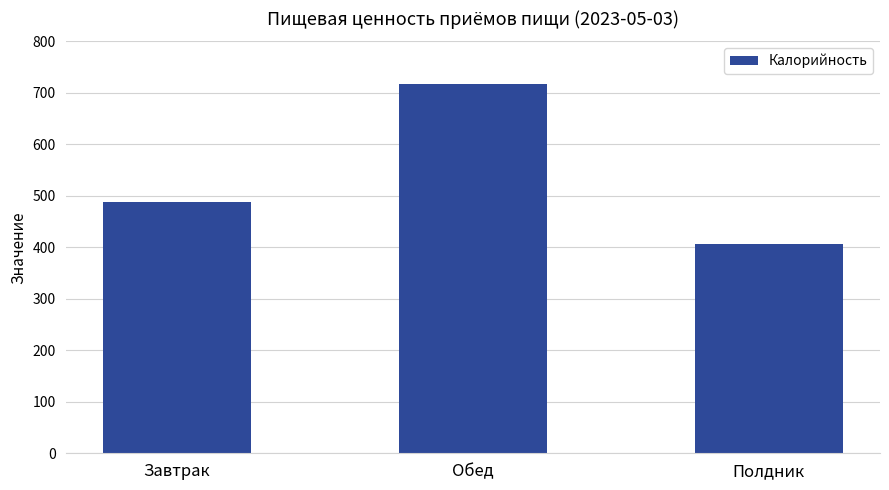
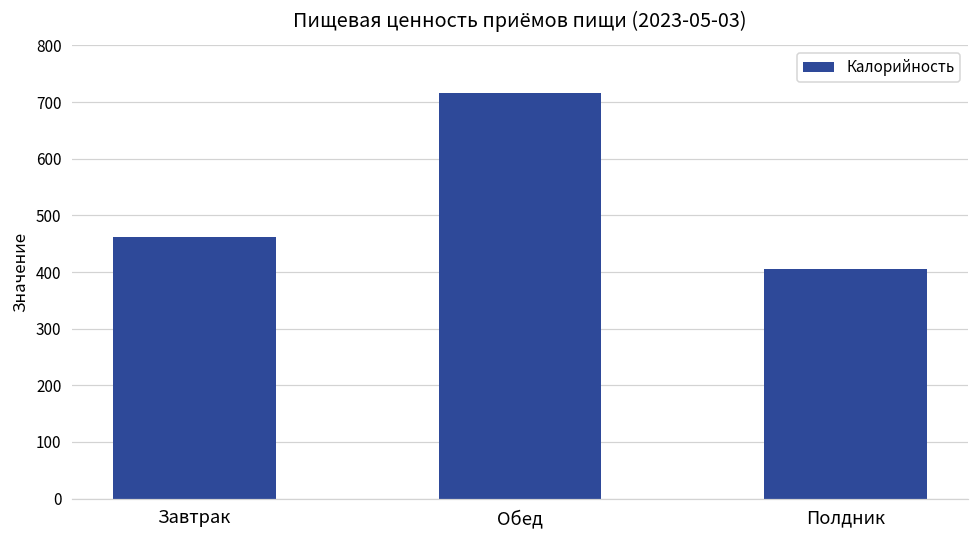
Завтрак: 490 -> 460
